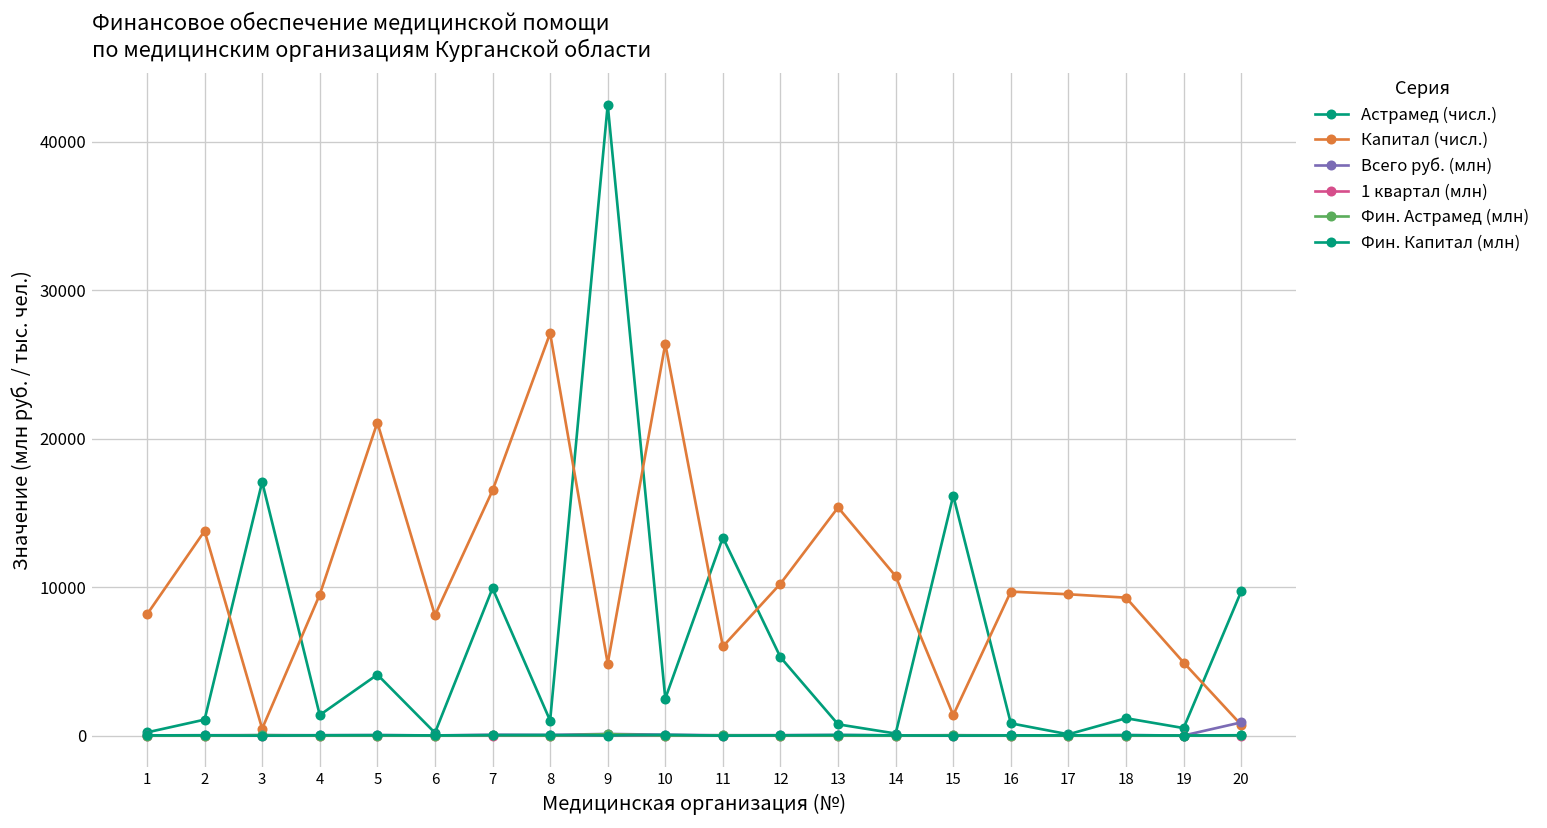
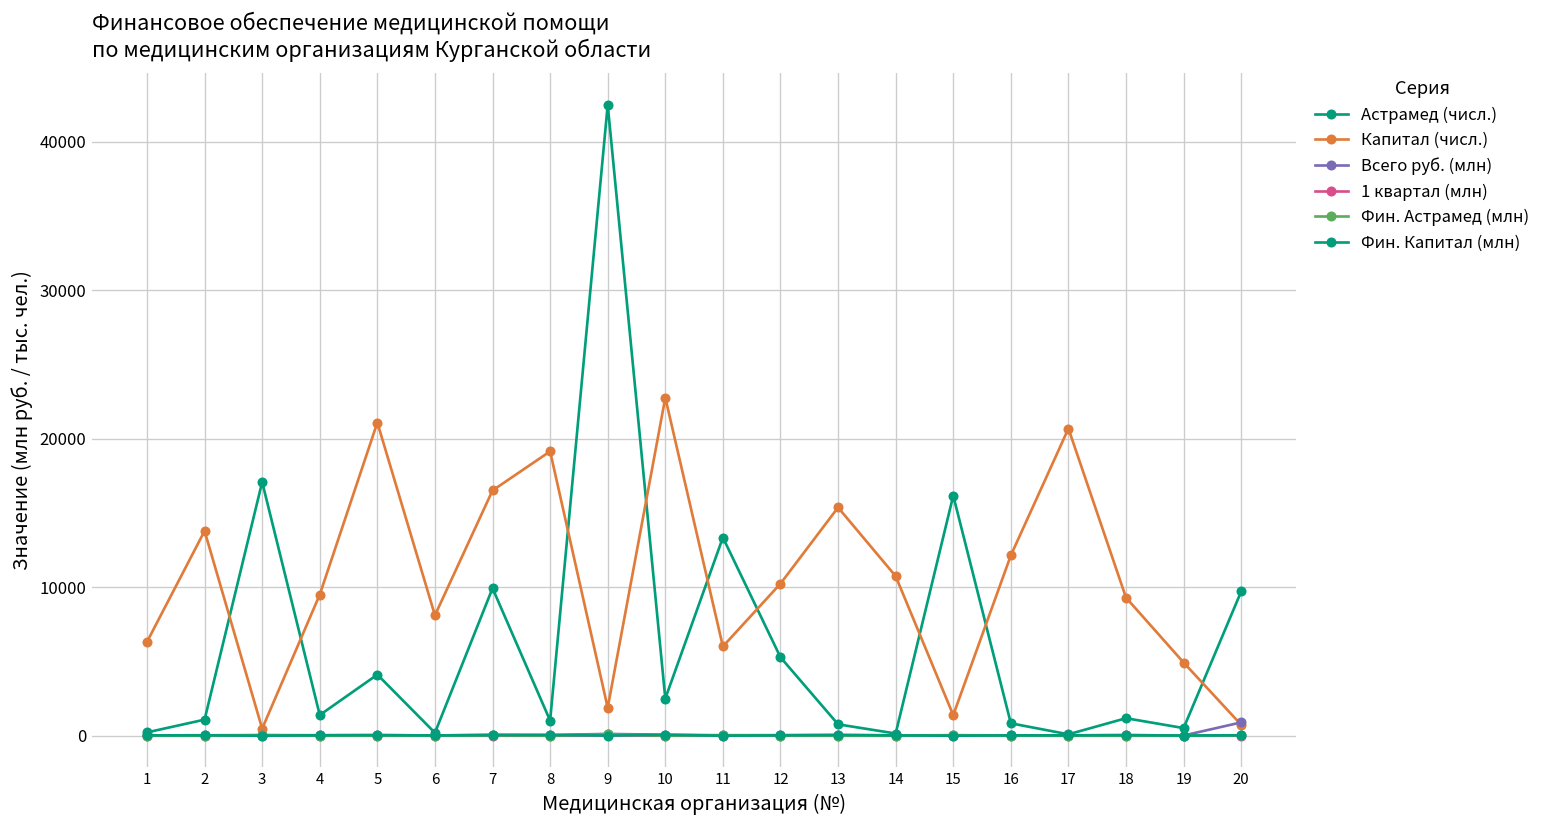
Капитал (числ.), 1: 8200 -> 6300
Капитал (числ.), 8: 27100 -> 19200
Капитал (числ.), 9: 4900 -> 1900
Капитал (числ.), 10: 26400 -> 22800
Капитал (числ.), 16: 9700 -> 12100
Капитал (числ.), 17: 9500 -> 20700
